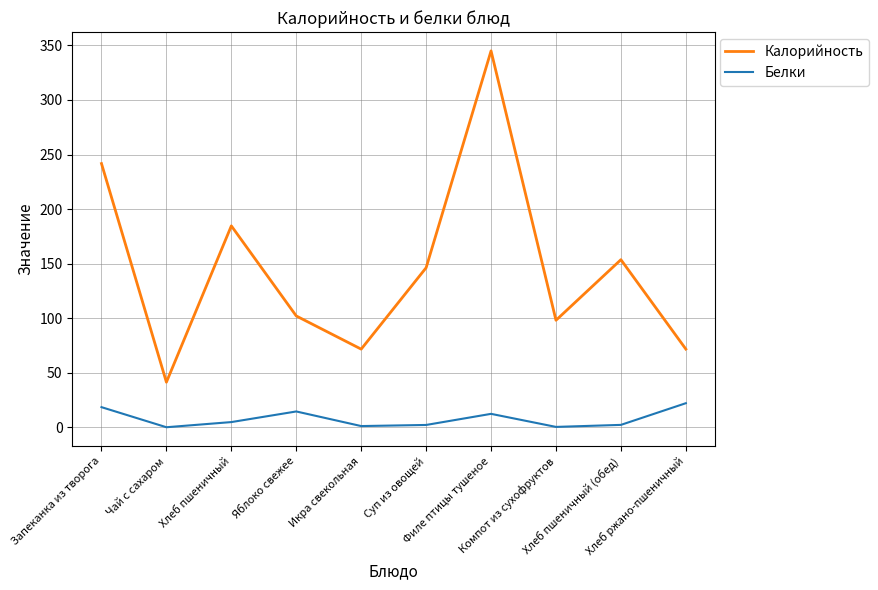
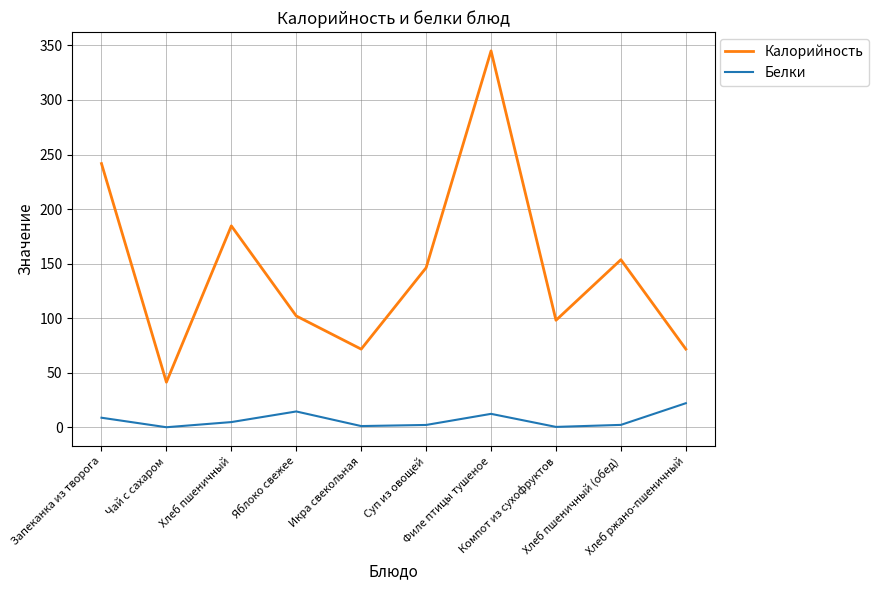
Белки, Запеканка из творога: 19 -> 9
